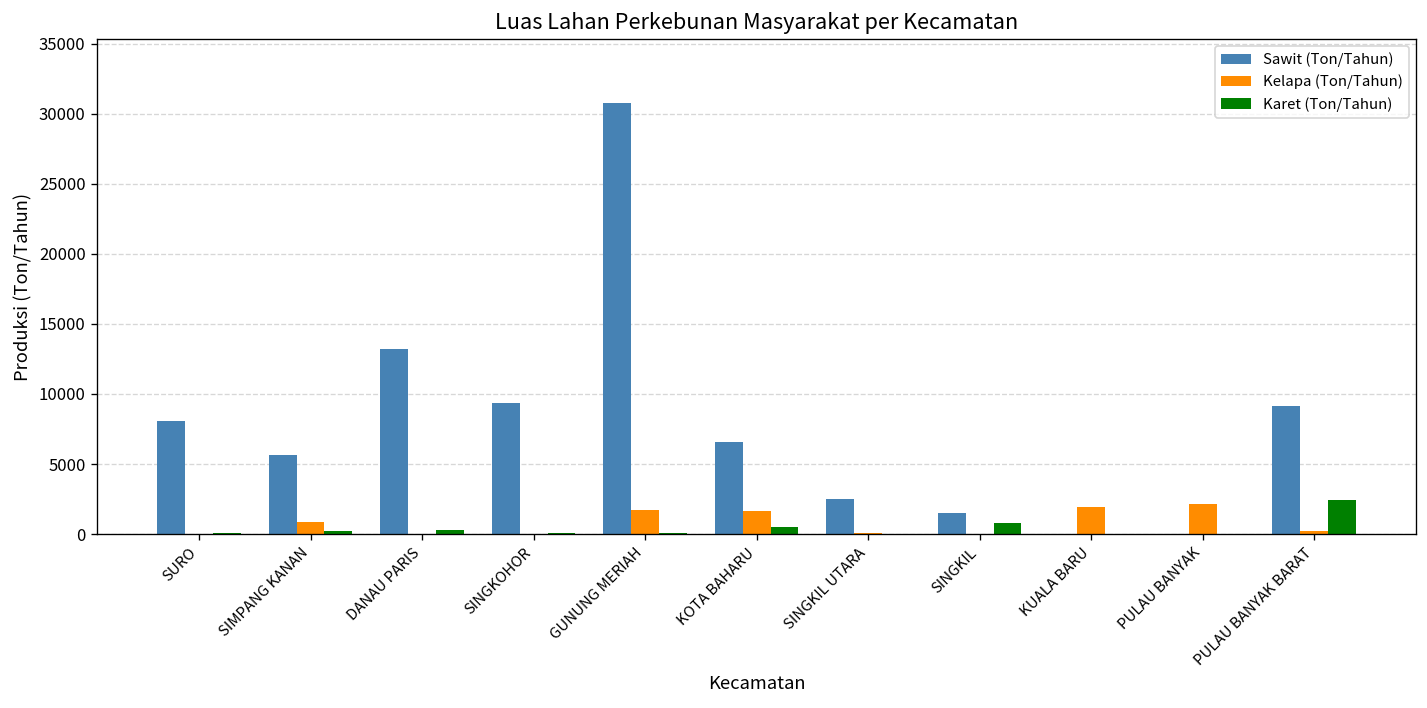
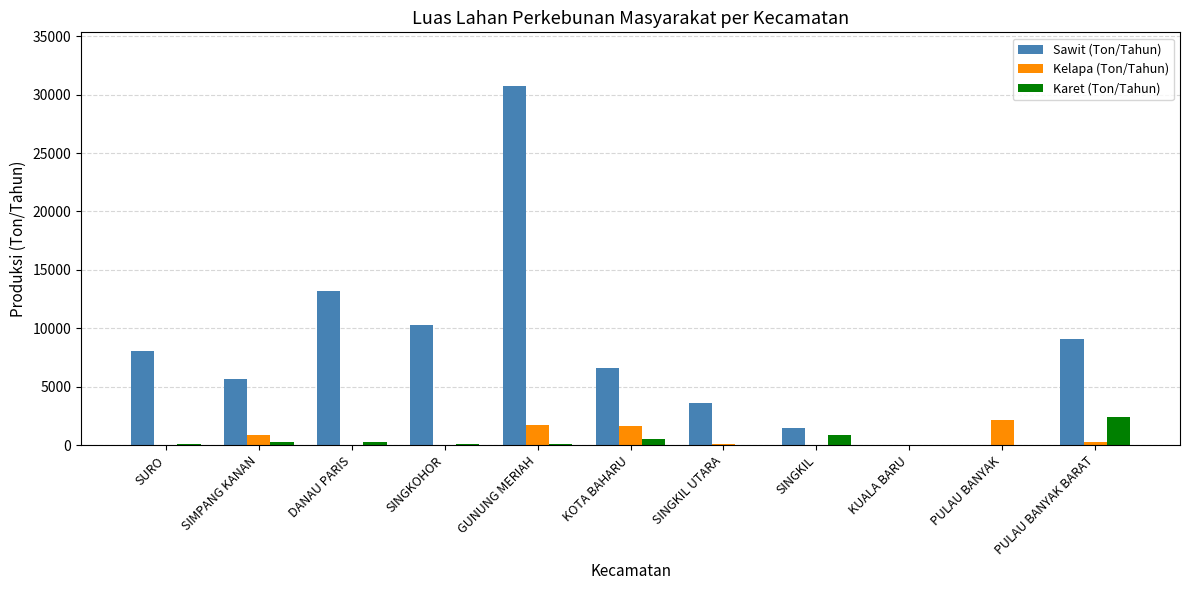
Sawit (Ton/Tahun), SINGKOHOR: 9400 -> 10300
Sawit (Ton/Tahun), SINGKIL UTARA: 2500 -> 3600
Kelapa (Ton/Tahun), KUALA BARU: 1900 -> 0
